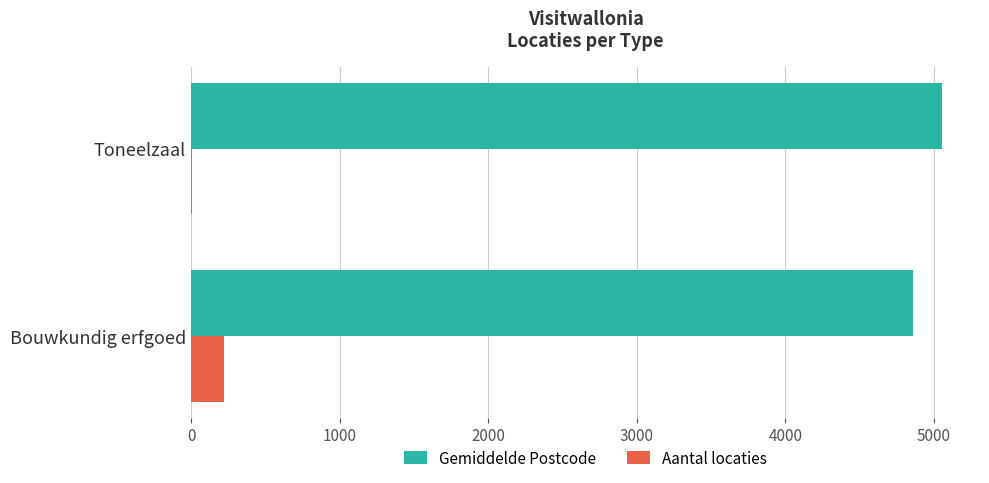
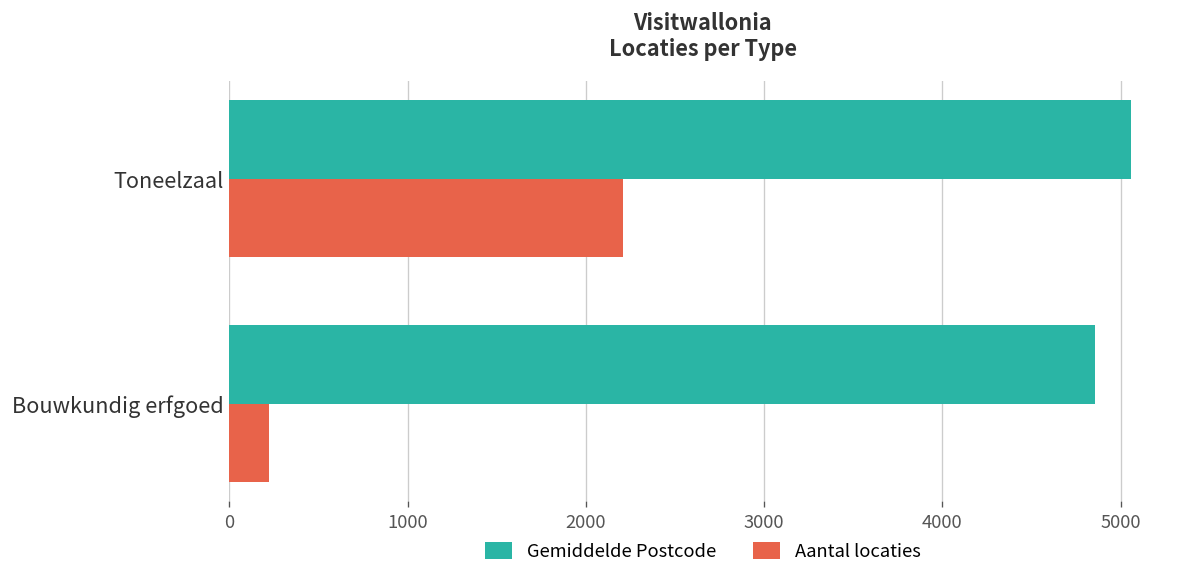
Aantal locaties, Toneelzaal: 10 -> 2210
